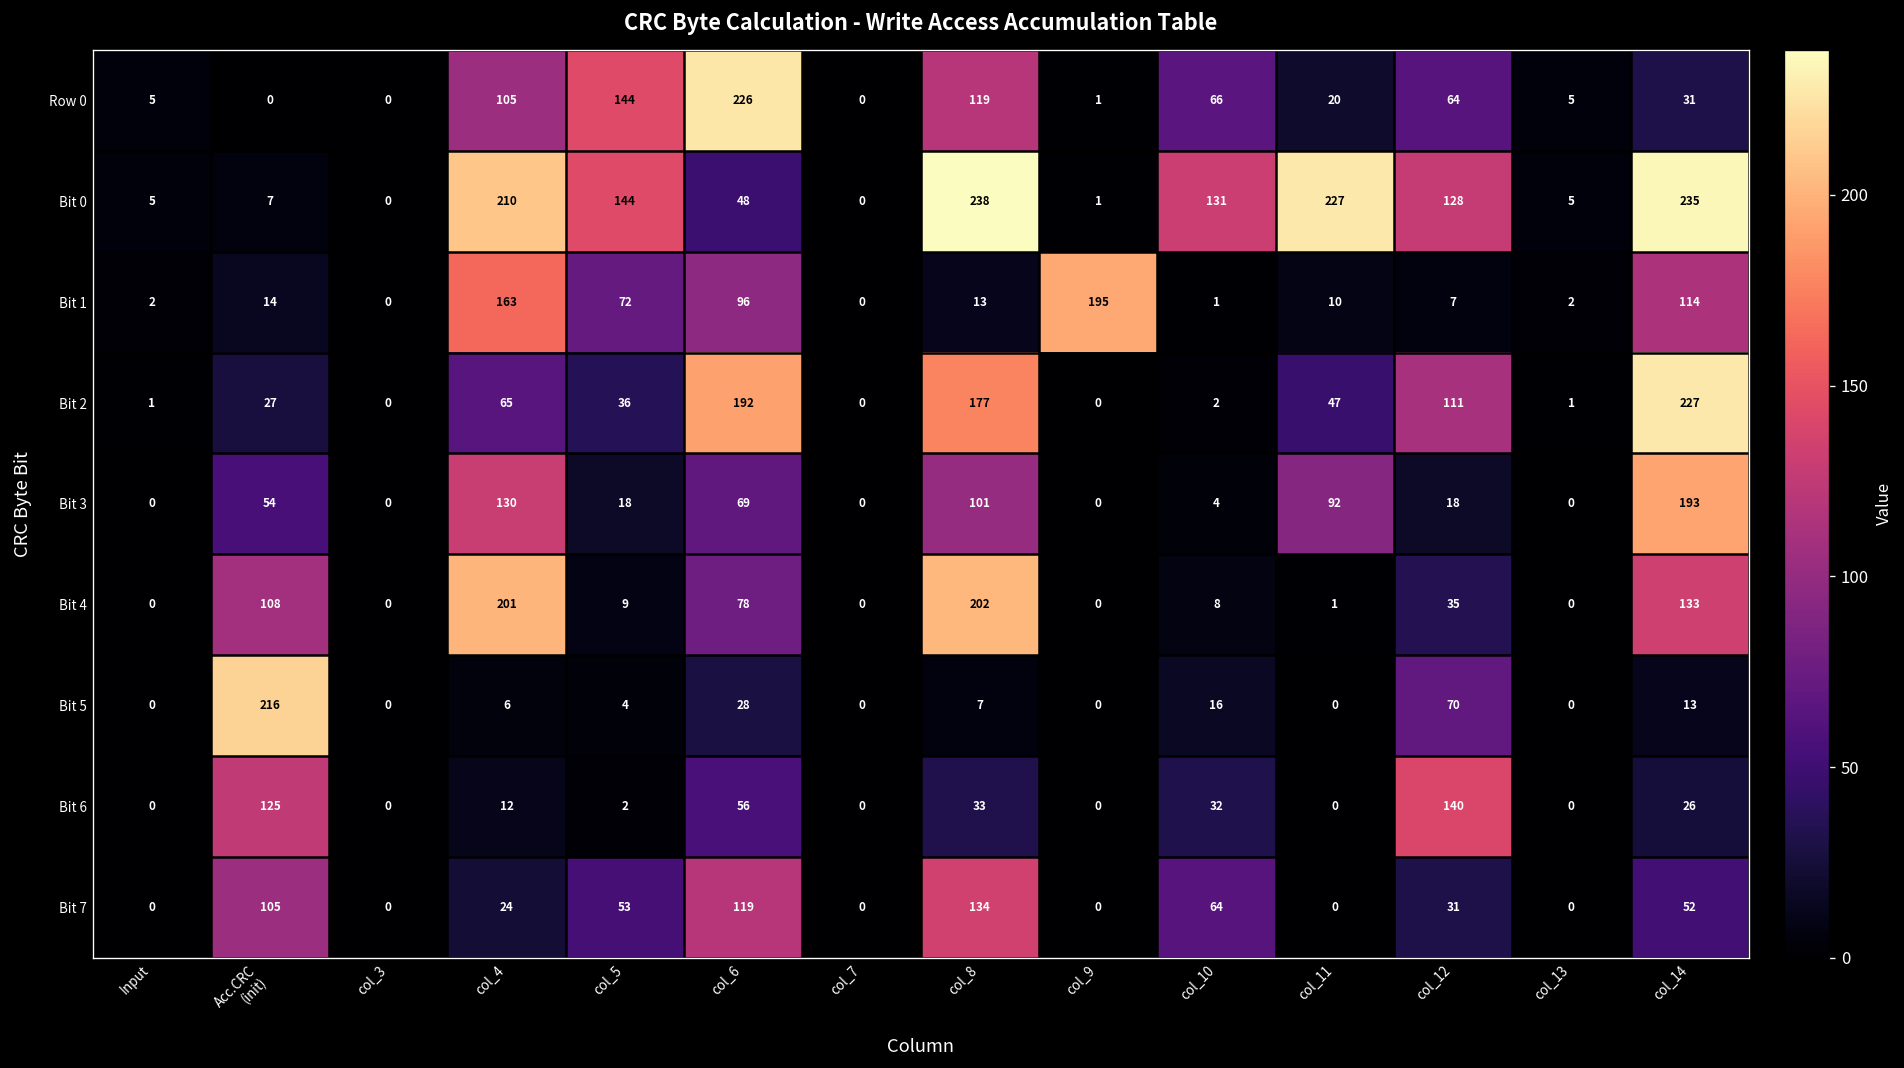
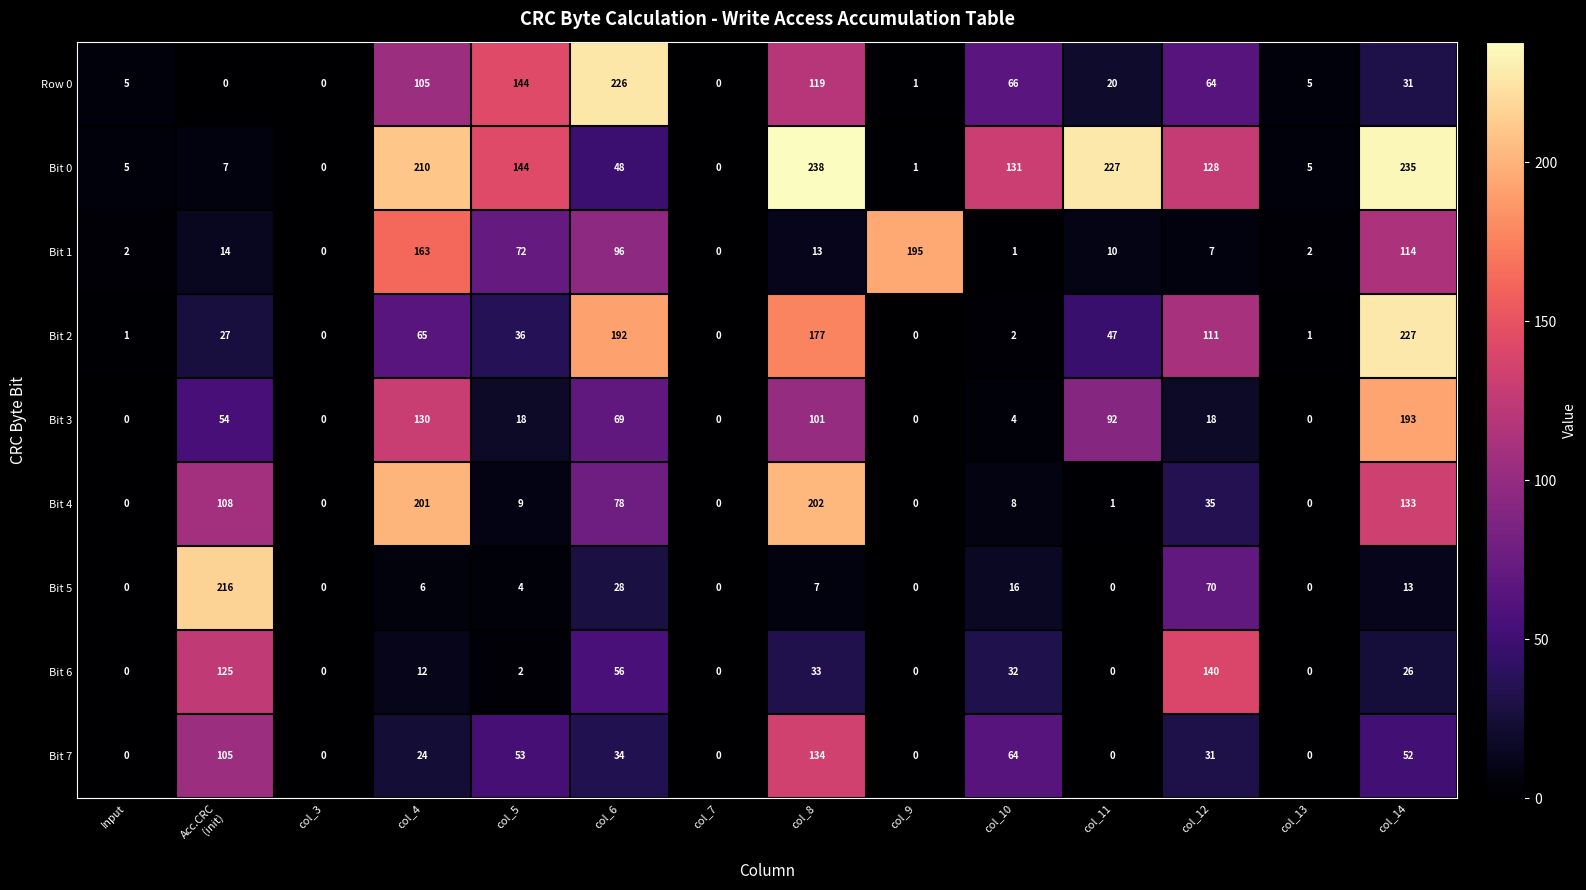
Bit 7, col_6: 119 -> 34
